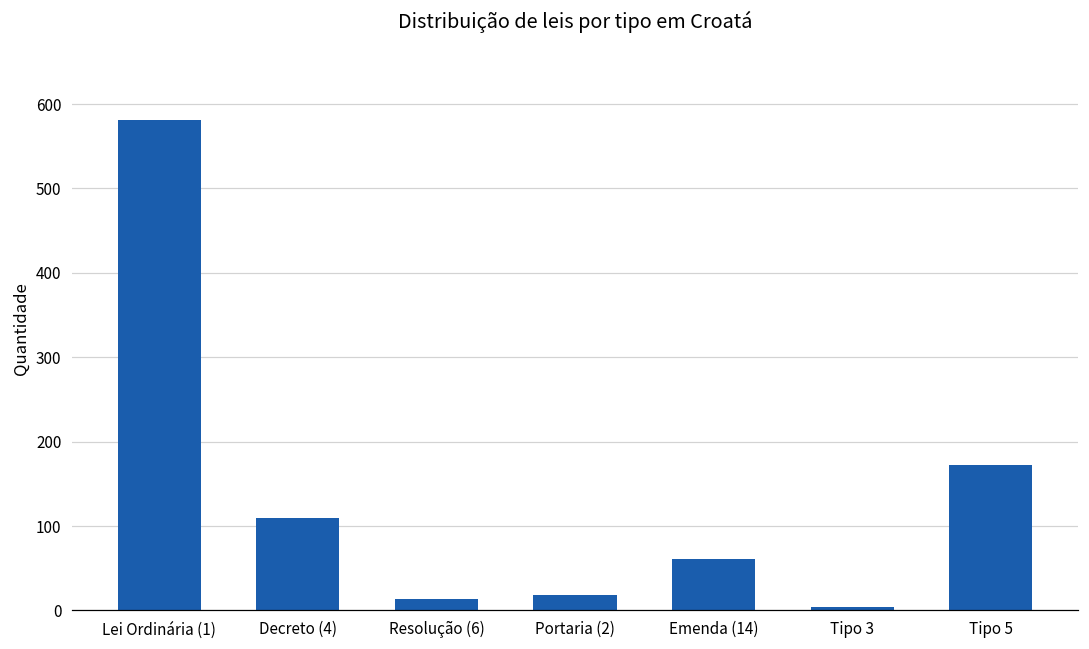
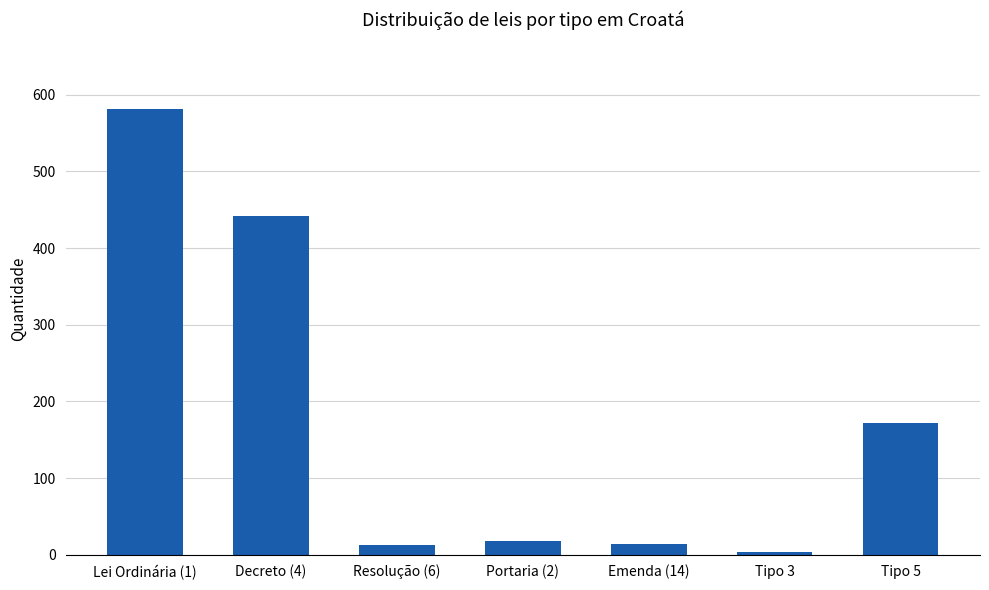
Decreto (4): 110 -> 440
Emenda (14): 60 -> 10
